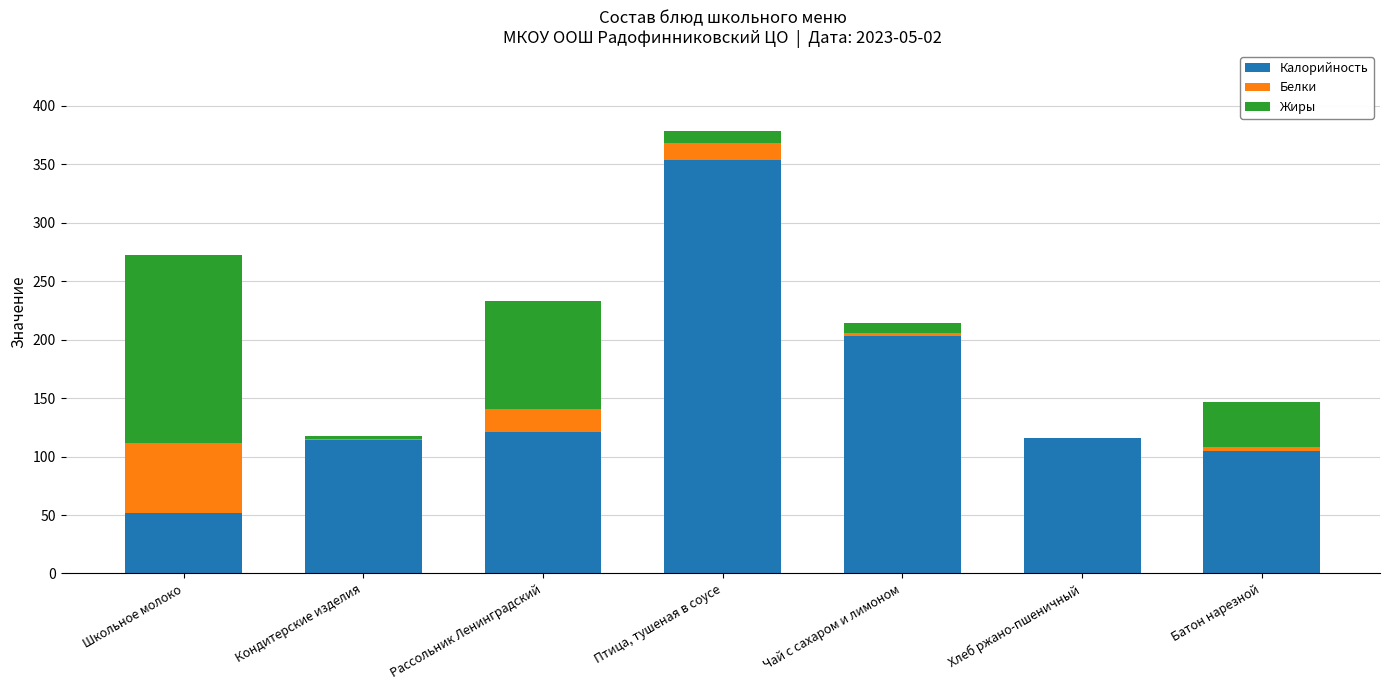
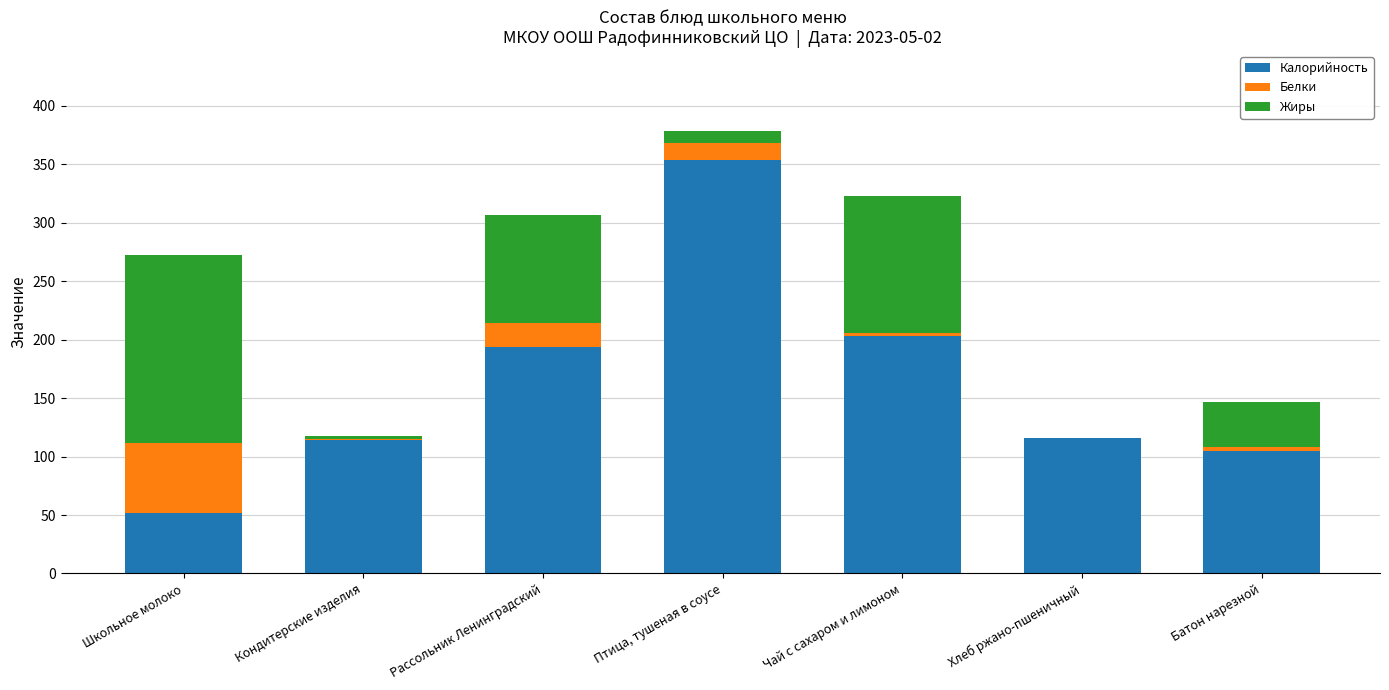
Калорийность, Рассольник Ленинградский: 121 -> 194
Жиры, Чай с сахаром и лимоном: 8 -> 117
